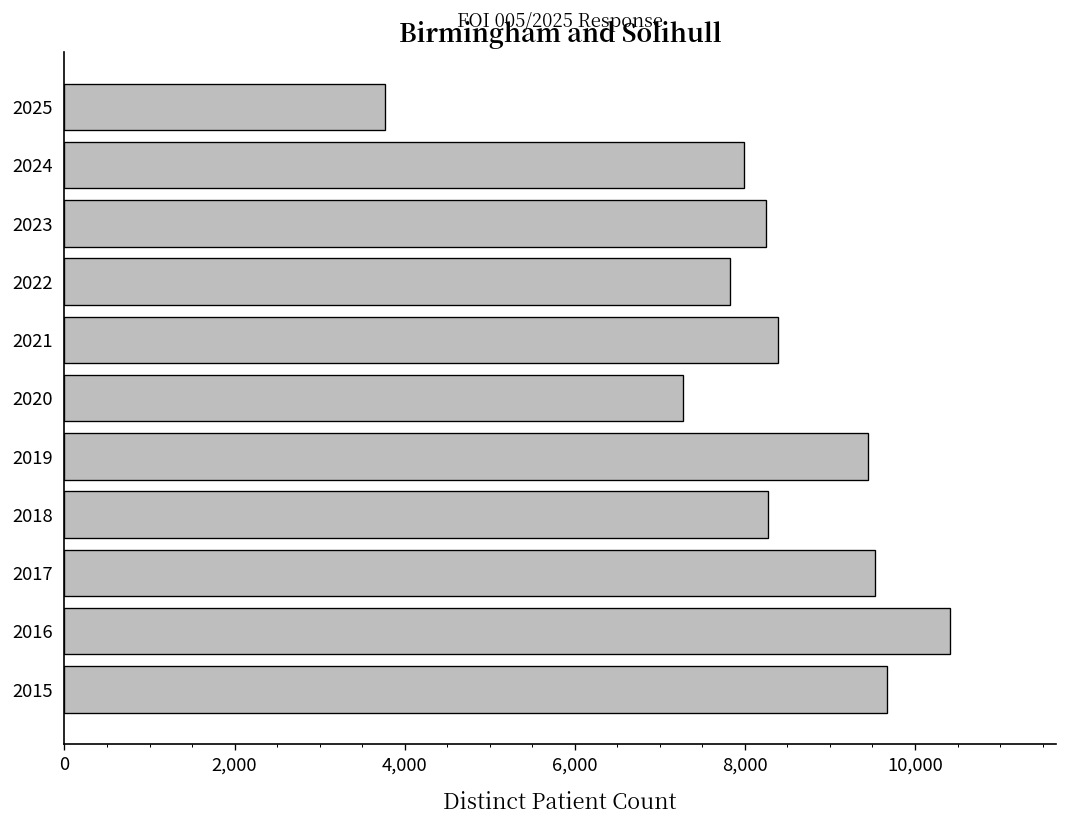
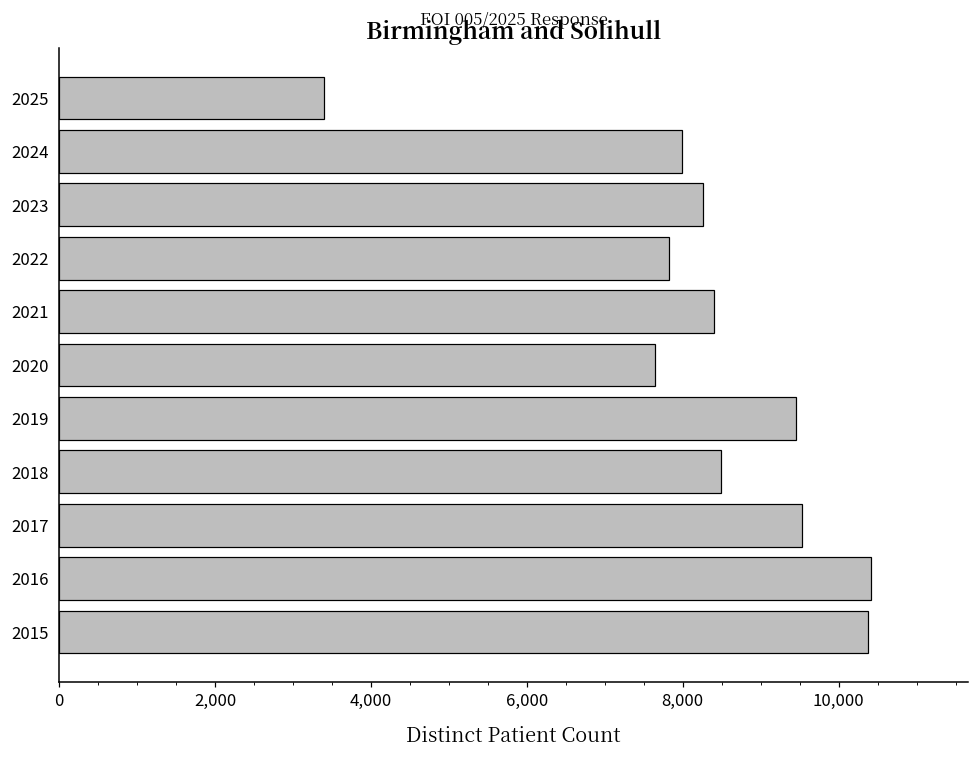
2025: 3,800 -> 3,400
2020: 7,300 -> 7,600
2018: 8,300 -> 8,500
2015: 9,700 -> 10,400
